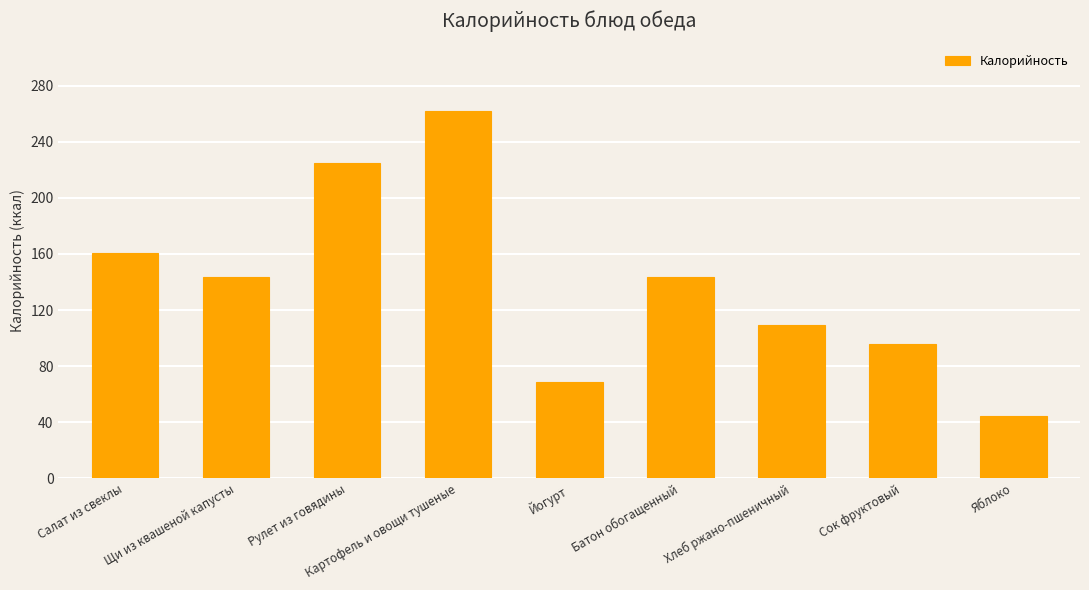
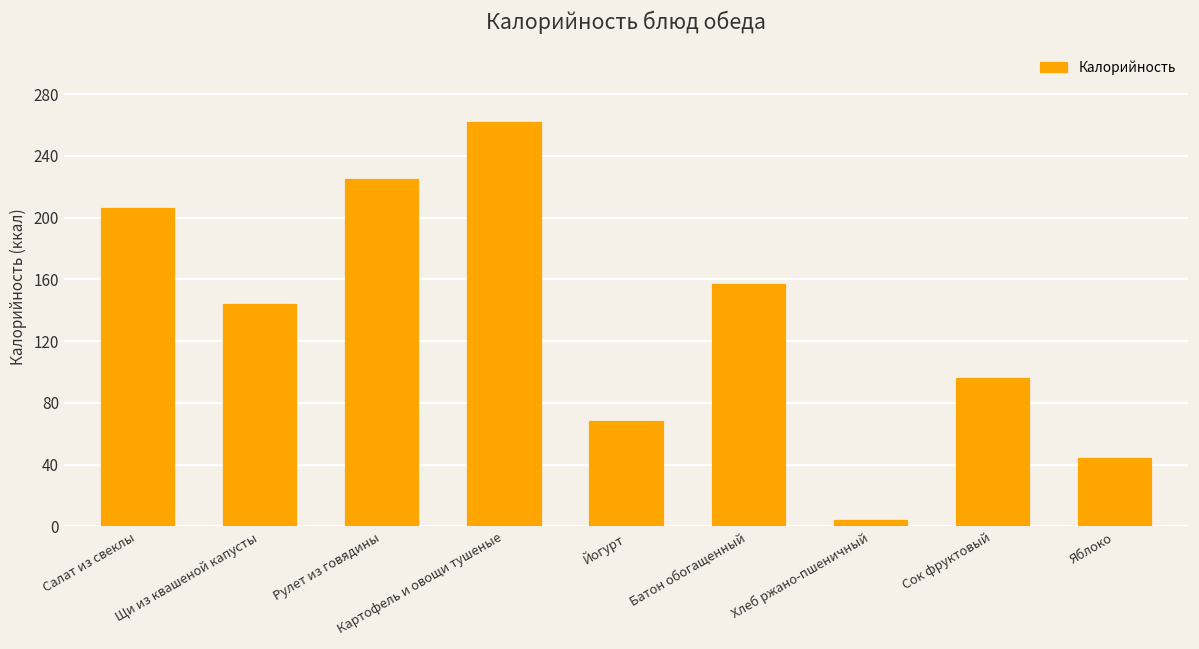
Салат из свеклы: 161 -> 206
Батон обогащенный: 144 -> 157
Хлеб ржано-пшеничный: 110 -> 4
